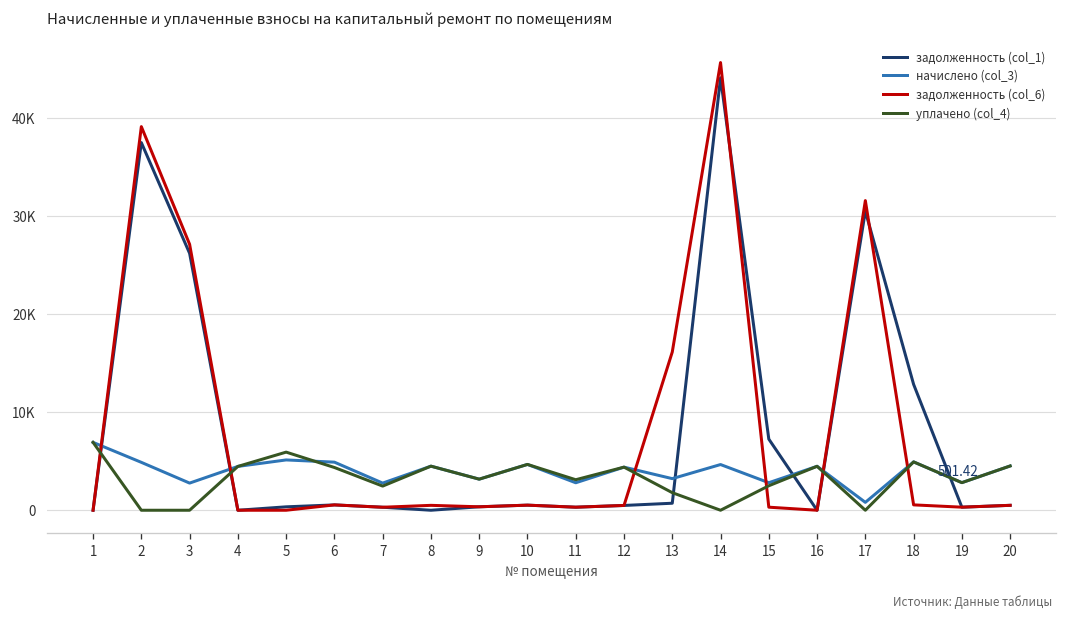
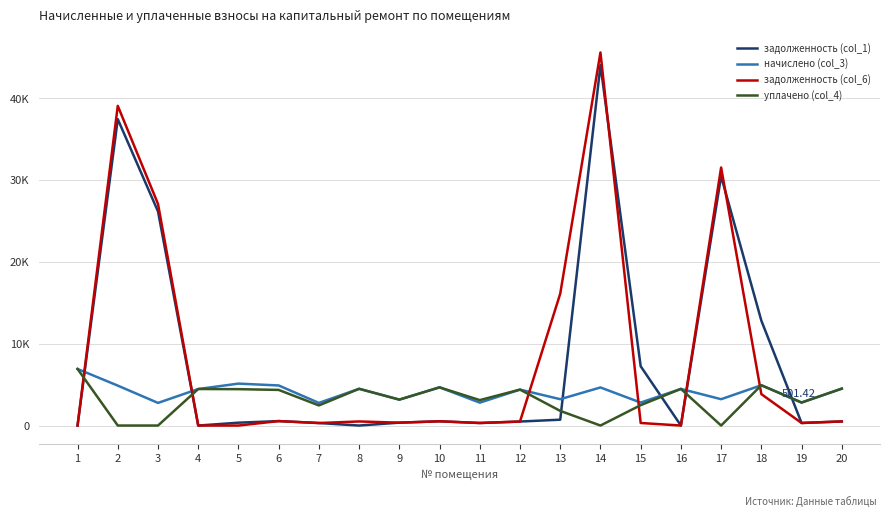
уплачено (col_4), 5: 6000 -> 4000
начислено (col_3), 17: 1000 -> 3000
задолженность (col_6), 18: 1000 -> 4000
